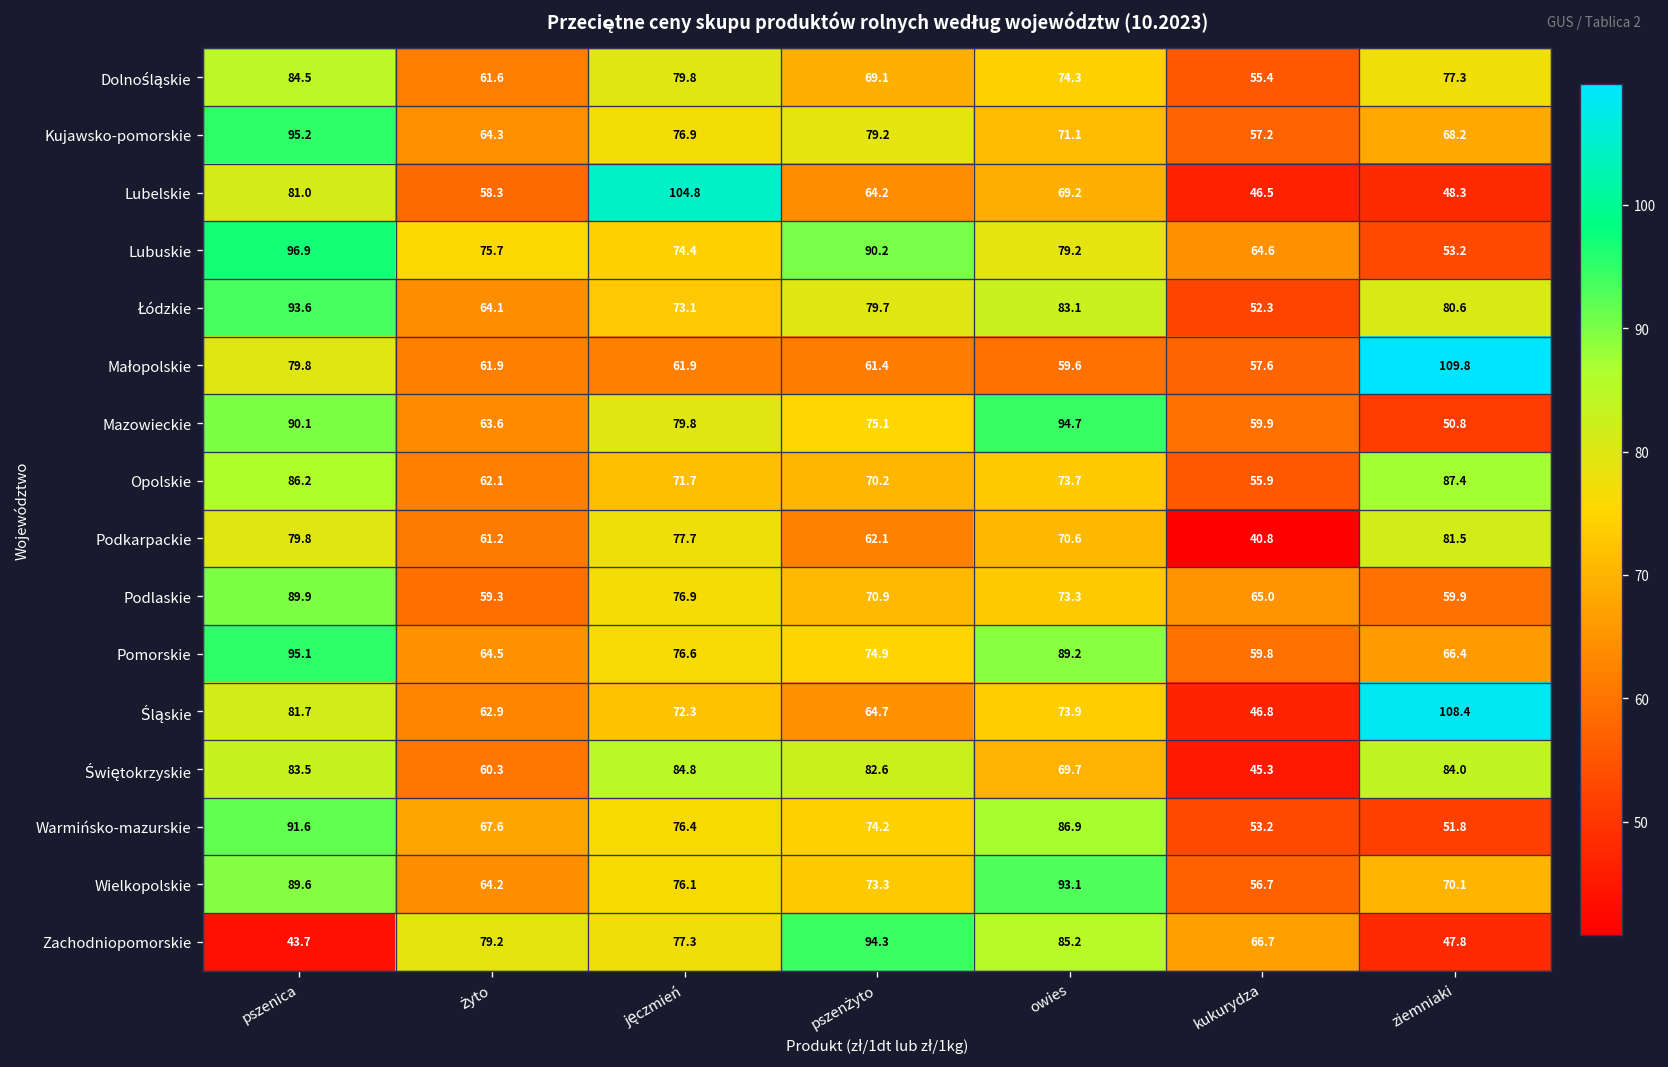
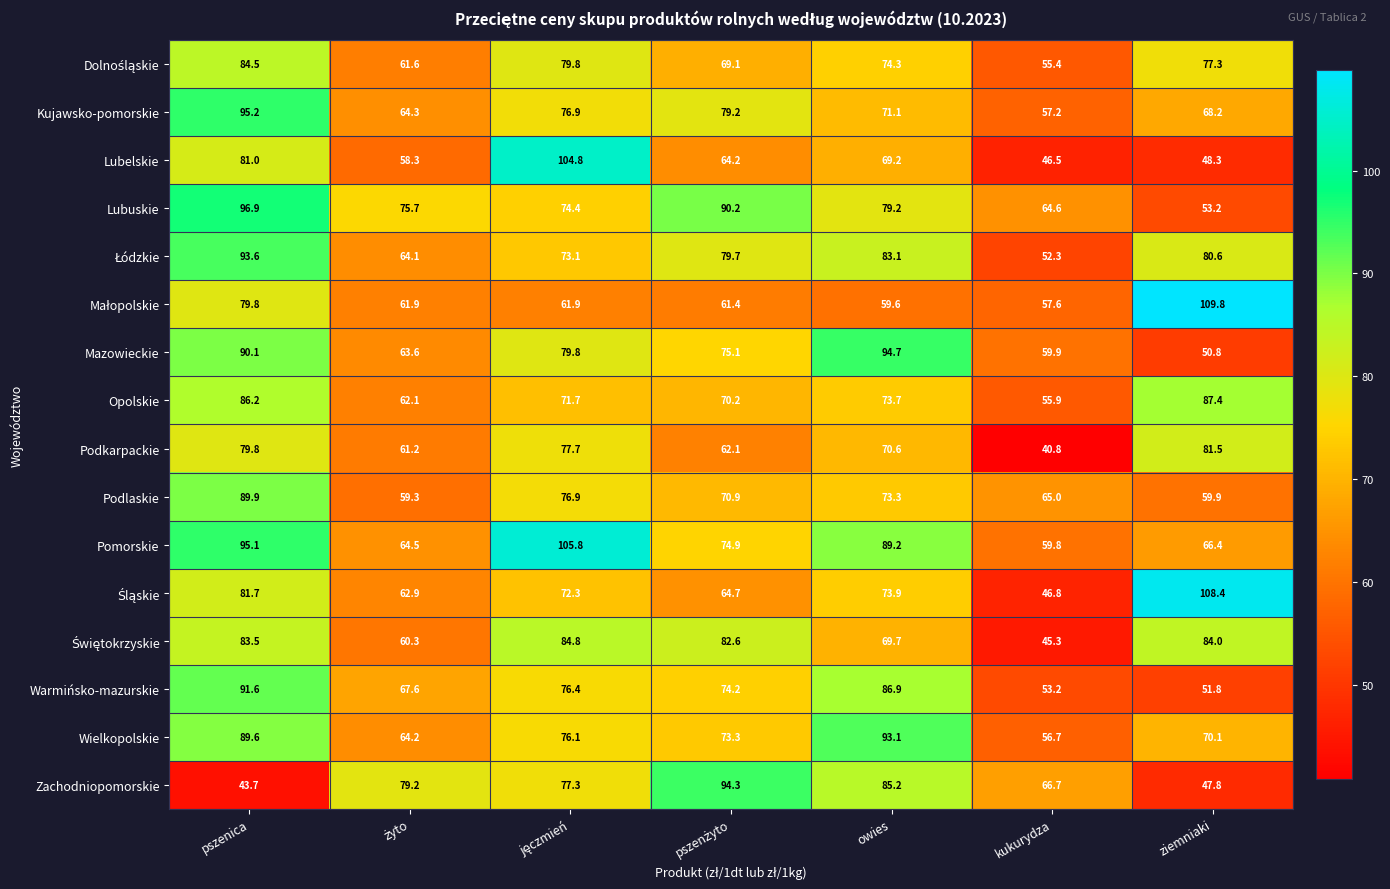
Pomorskie, jęczmień: 76.6 -> 105.8
